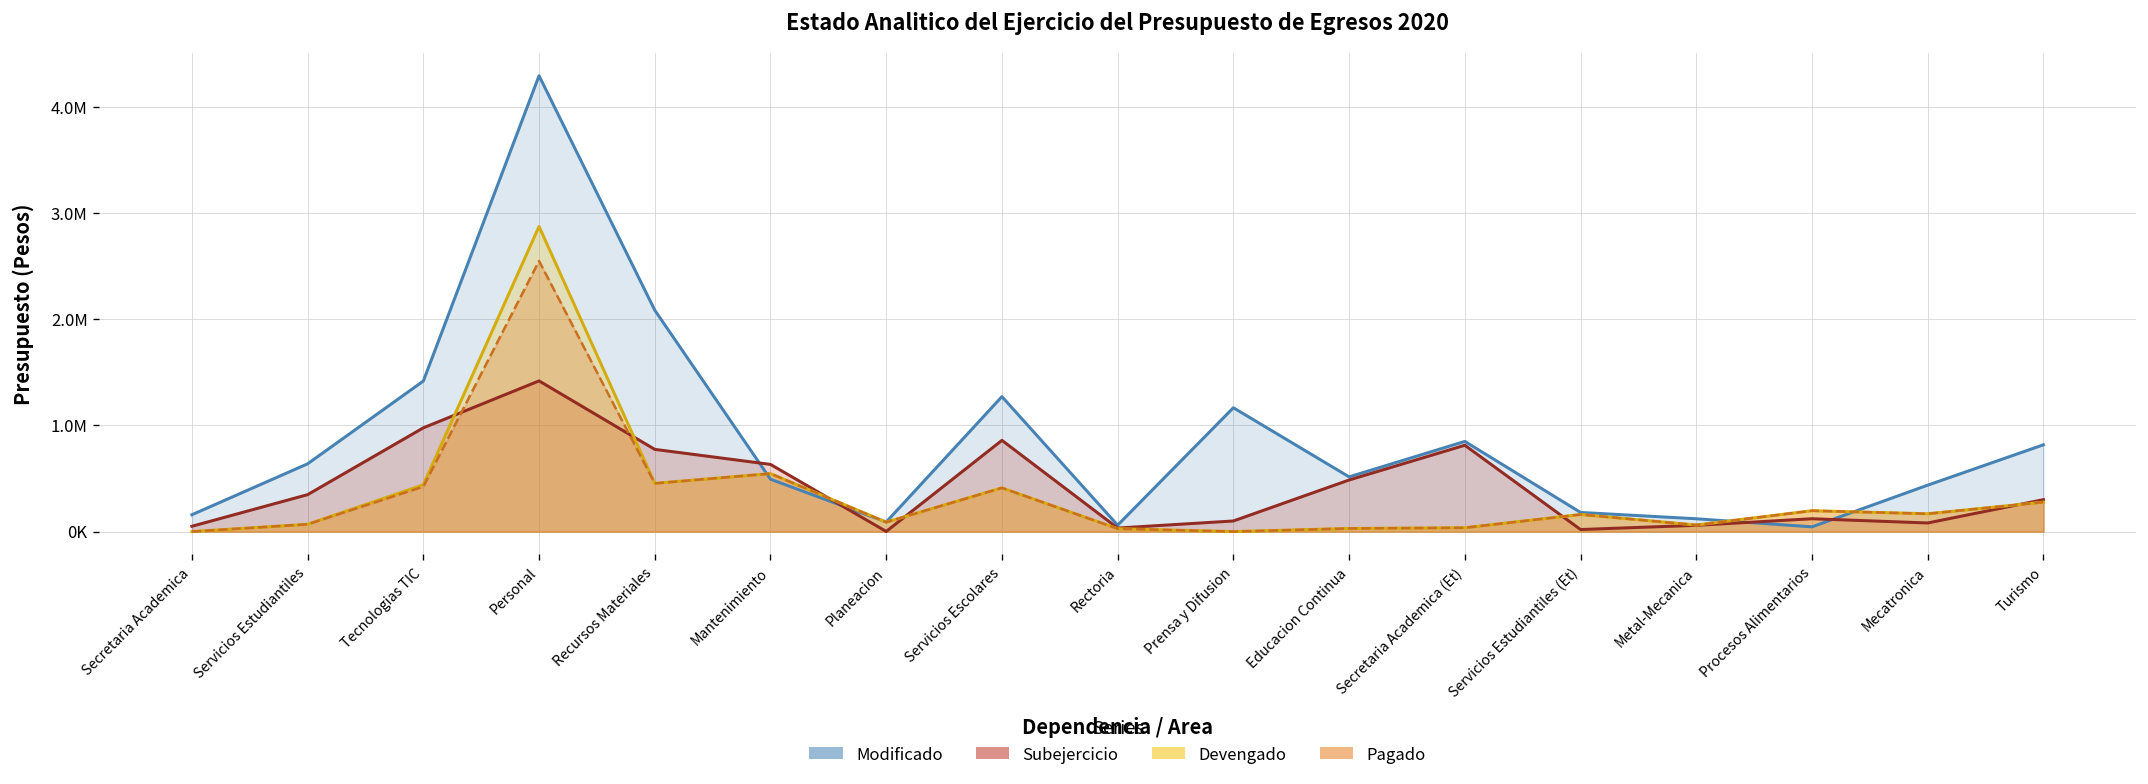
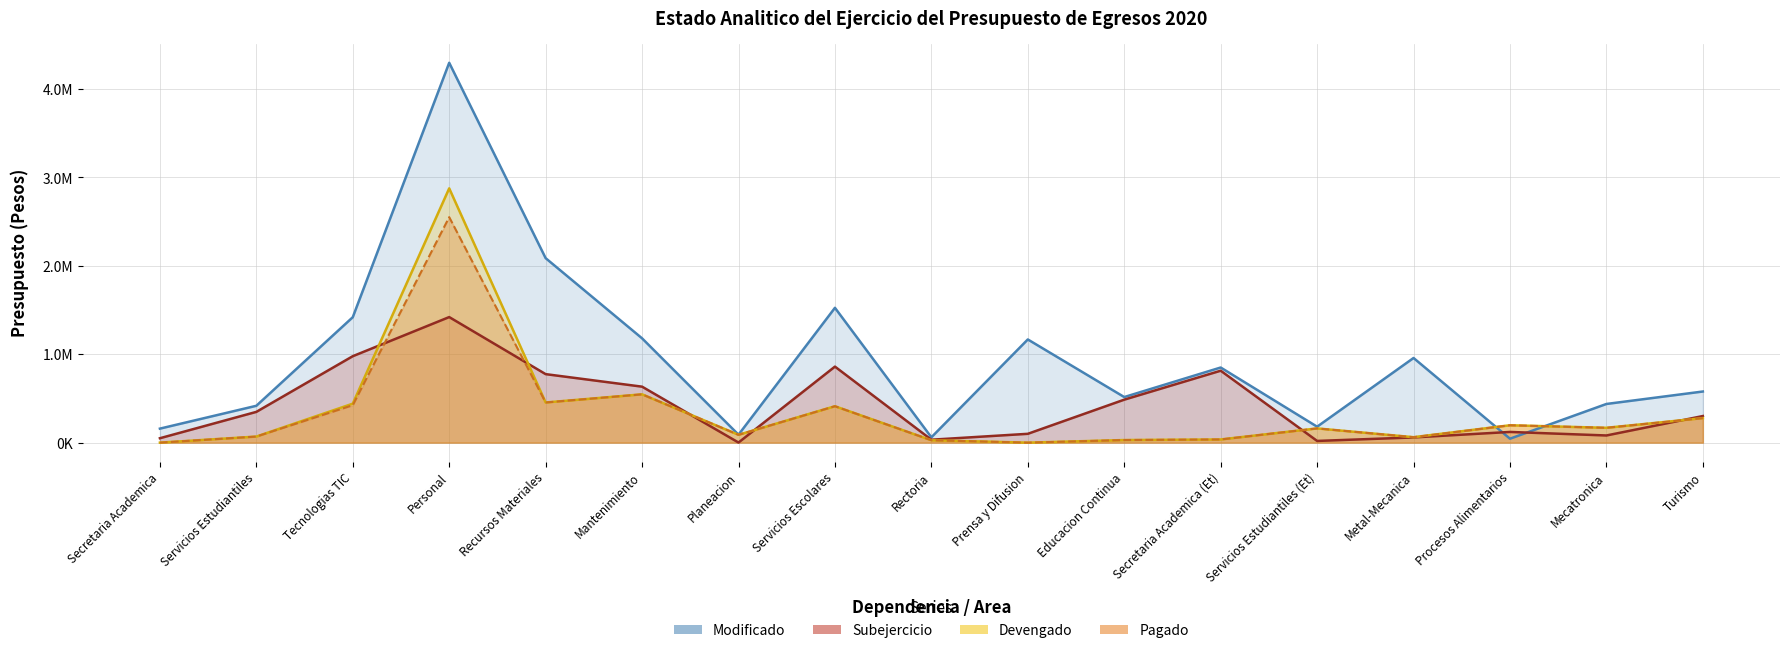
Modificado, Servicios Estudiantiles: 600000 -> 400000
Modificado, Mantenimiento: 500000 -> 1200000
Modificado, Servicios Escolares: 1300000 -> 1500000
Modificado, Metal-Mecanica: 100000 -> 1000000
Modificado, Turismo: 800000 -> 600000
